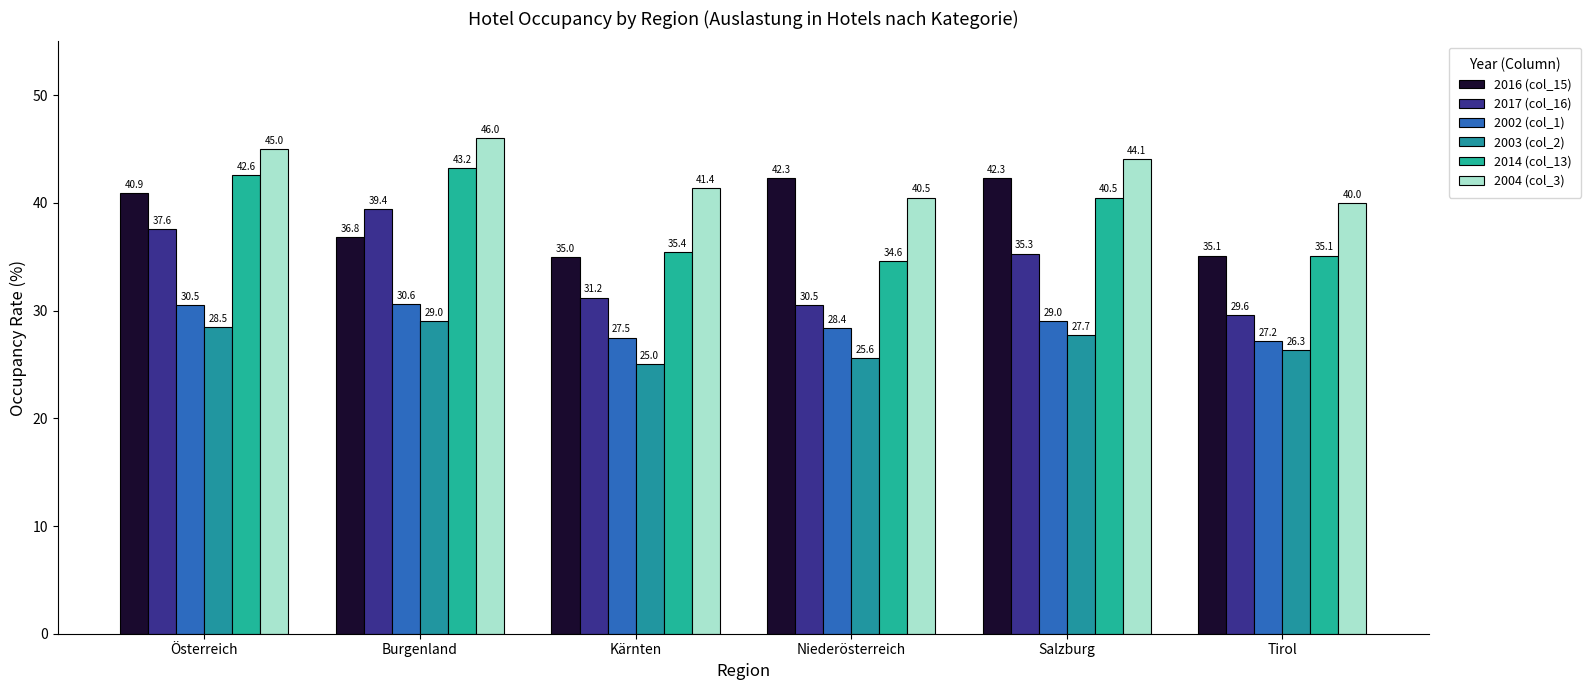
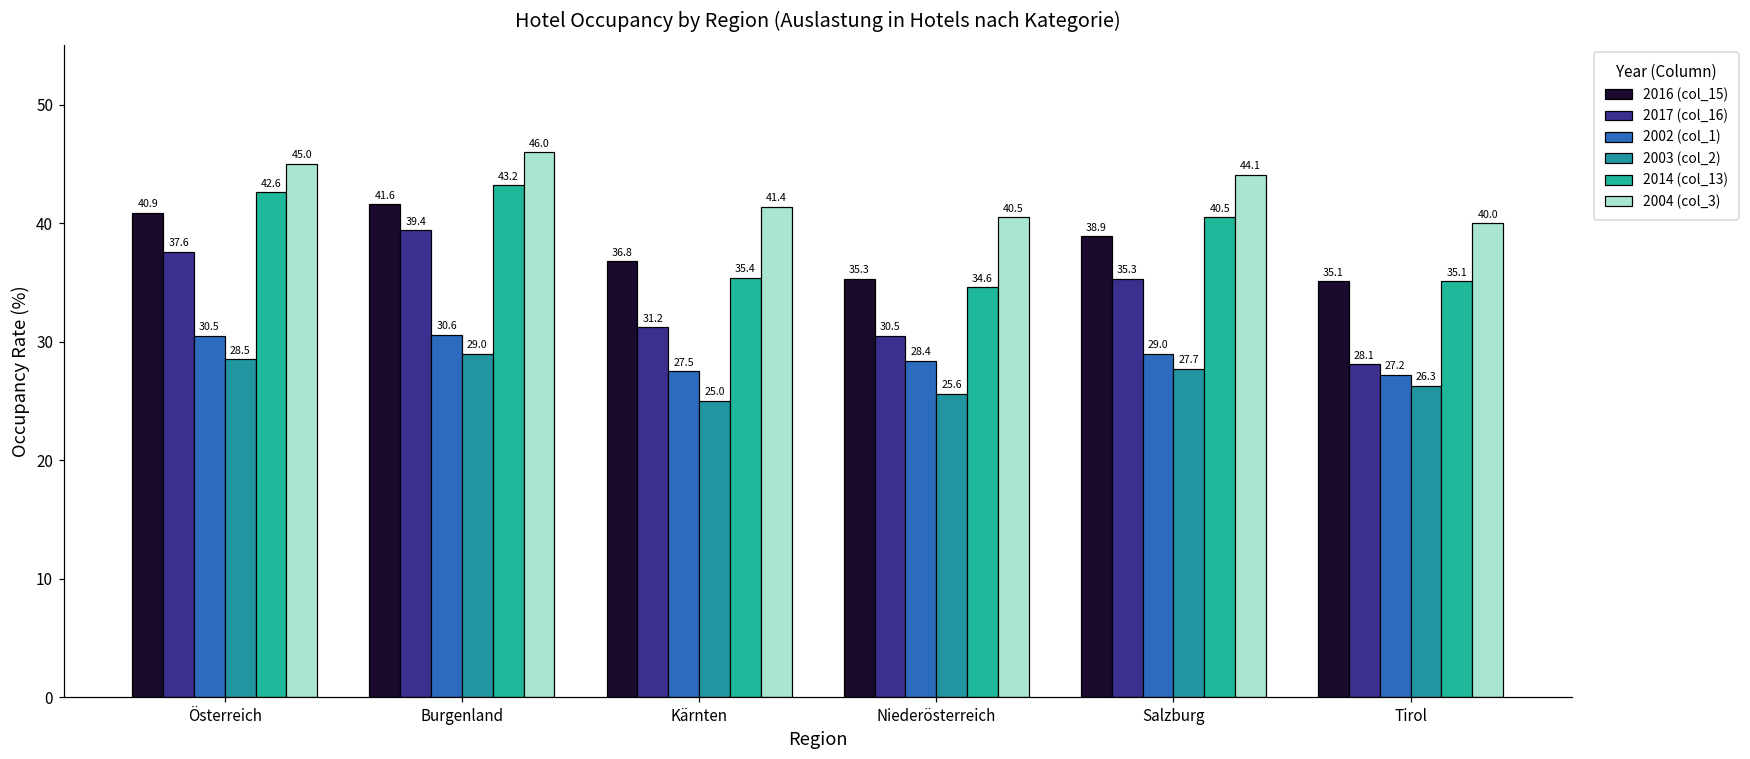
2016 (col_15), Burgenland: 36.8 -> 41.6
2016 (col_15), Kärnten: 35.0 -> 36.8
2016 (col_15), Niederösterreich: 42.3 -> 35.3
2016 (col_15), Salzburg: 42.3 -> 38.9
2017 (col_16), Tirol: 29.6 -> 28.1
